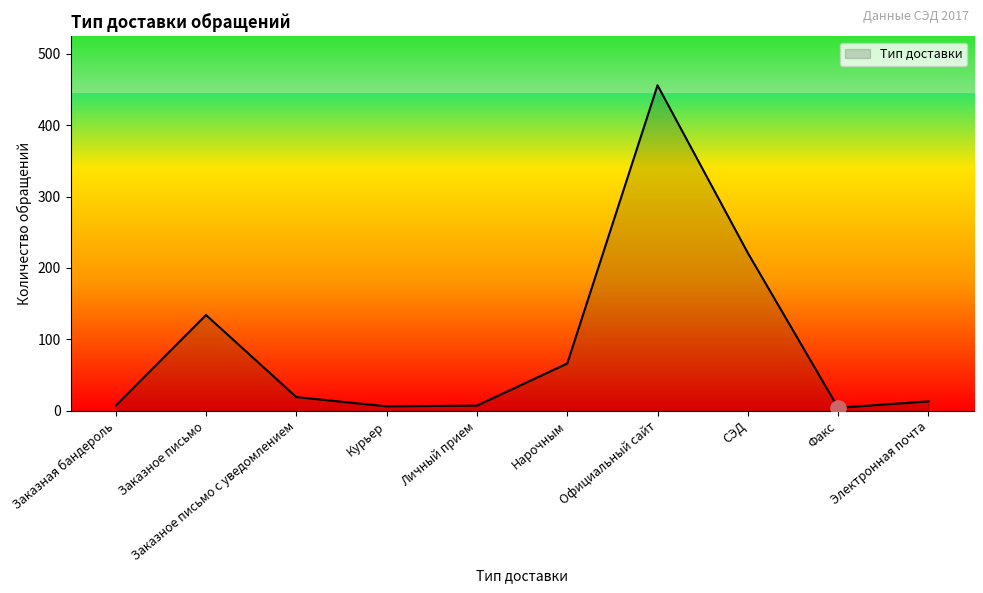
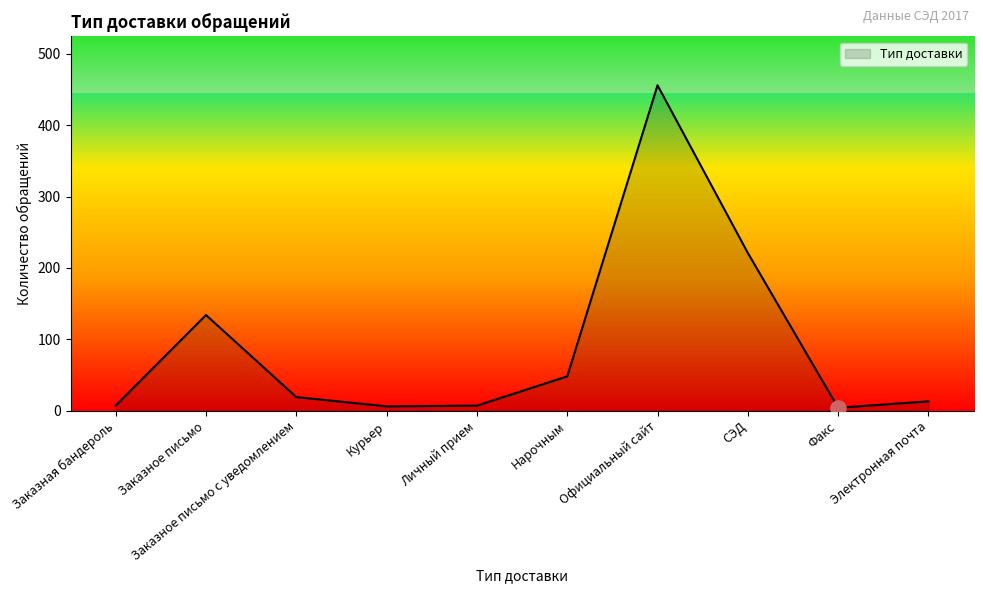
Тип доставки, Нарочным: 70 -> 50
